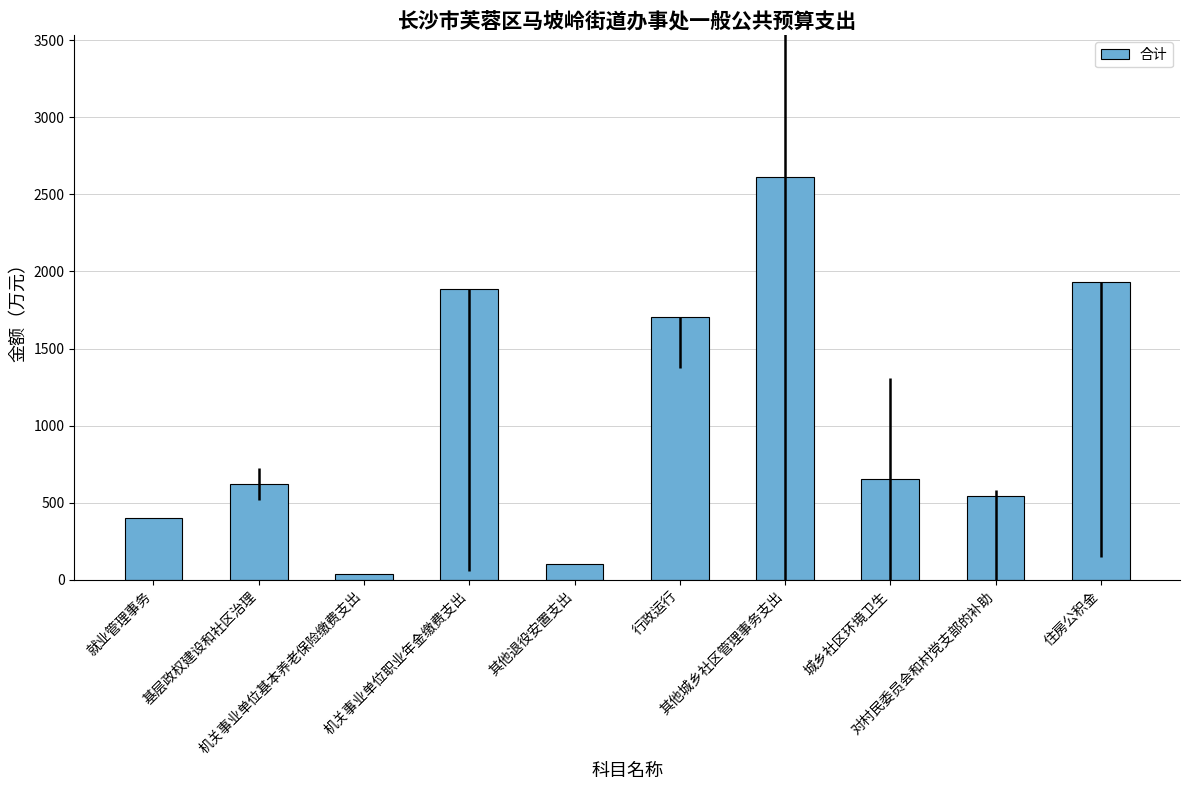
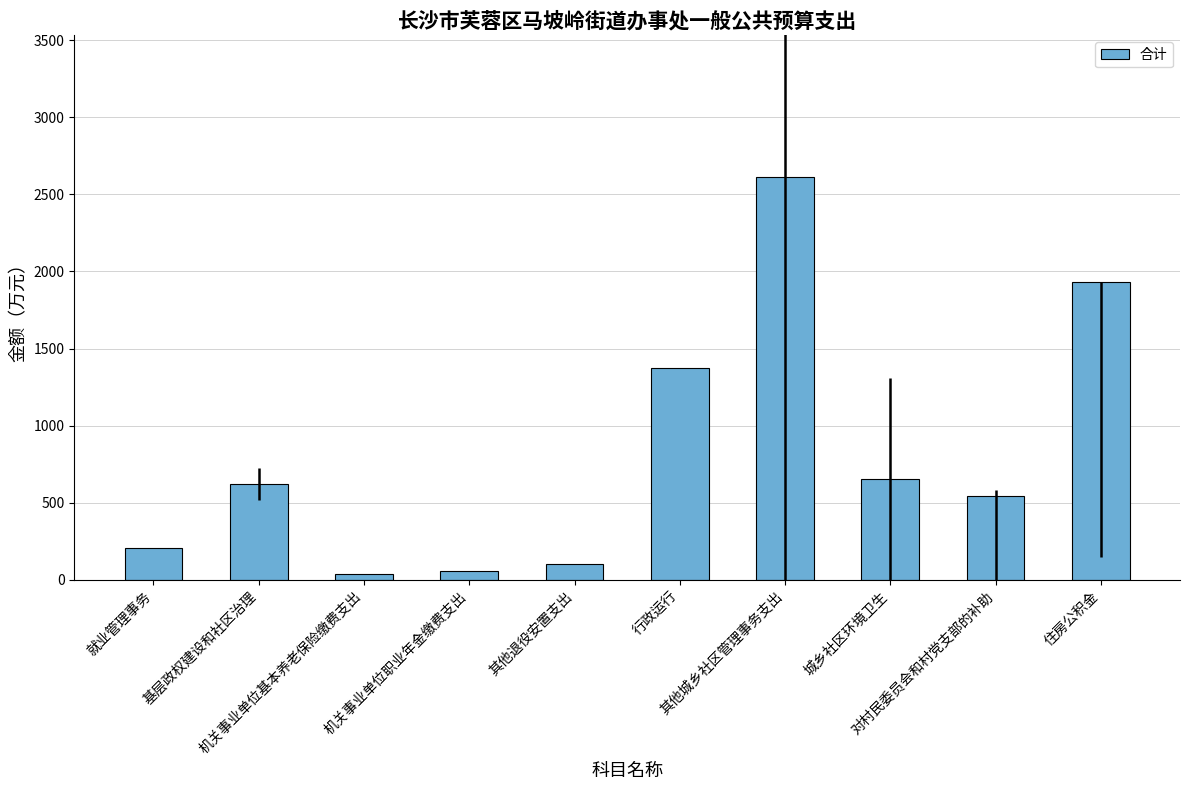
就业管理事务: 400 -> 210
机关事业单位职业年金缴费支出: 1890 -> 60
行政运行: 1700 -> 1370
